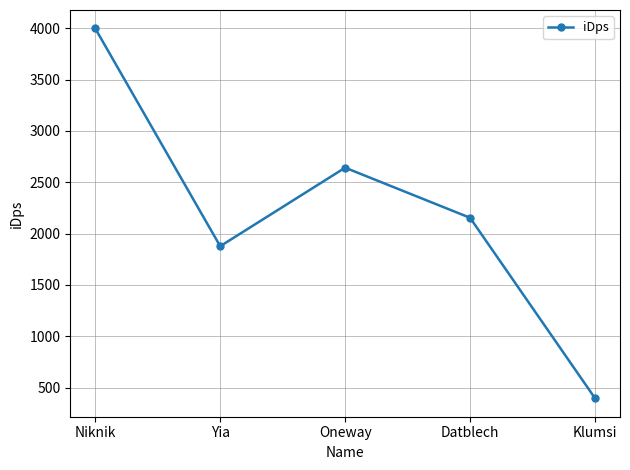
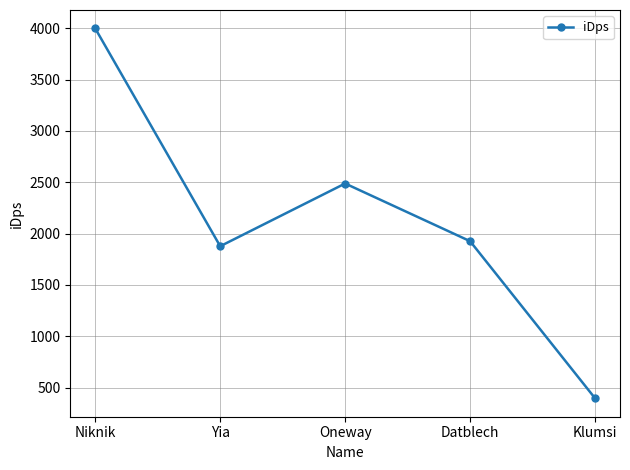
Oneway: 2640 -> 2490
Datblech: 2150 -> 1930
